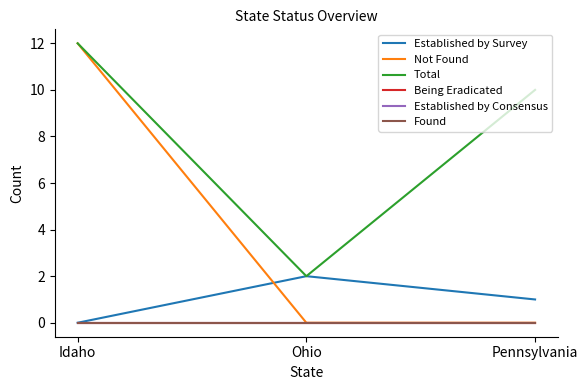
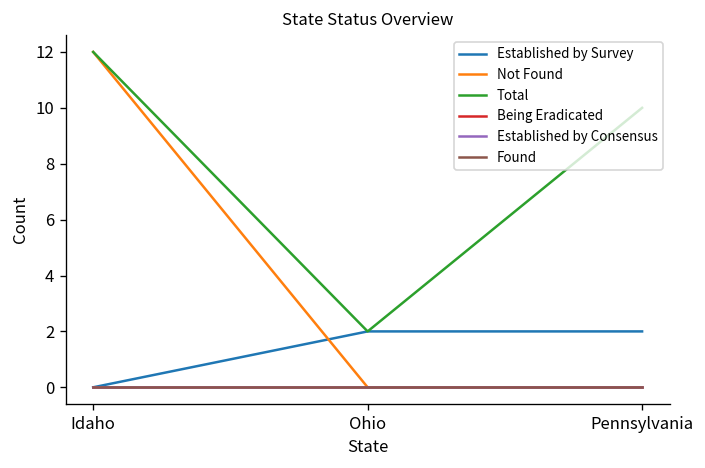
Established by Survey, Pennsylvania: 1 -> 2
